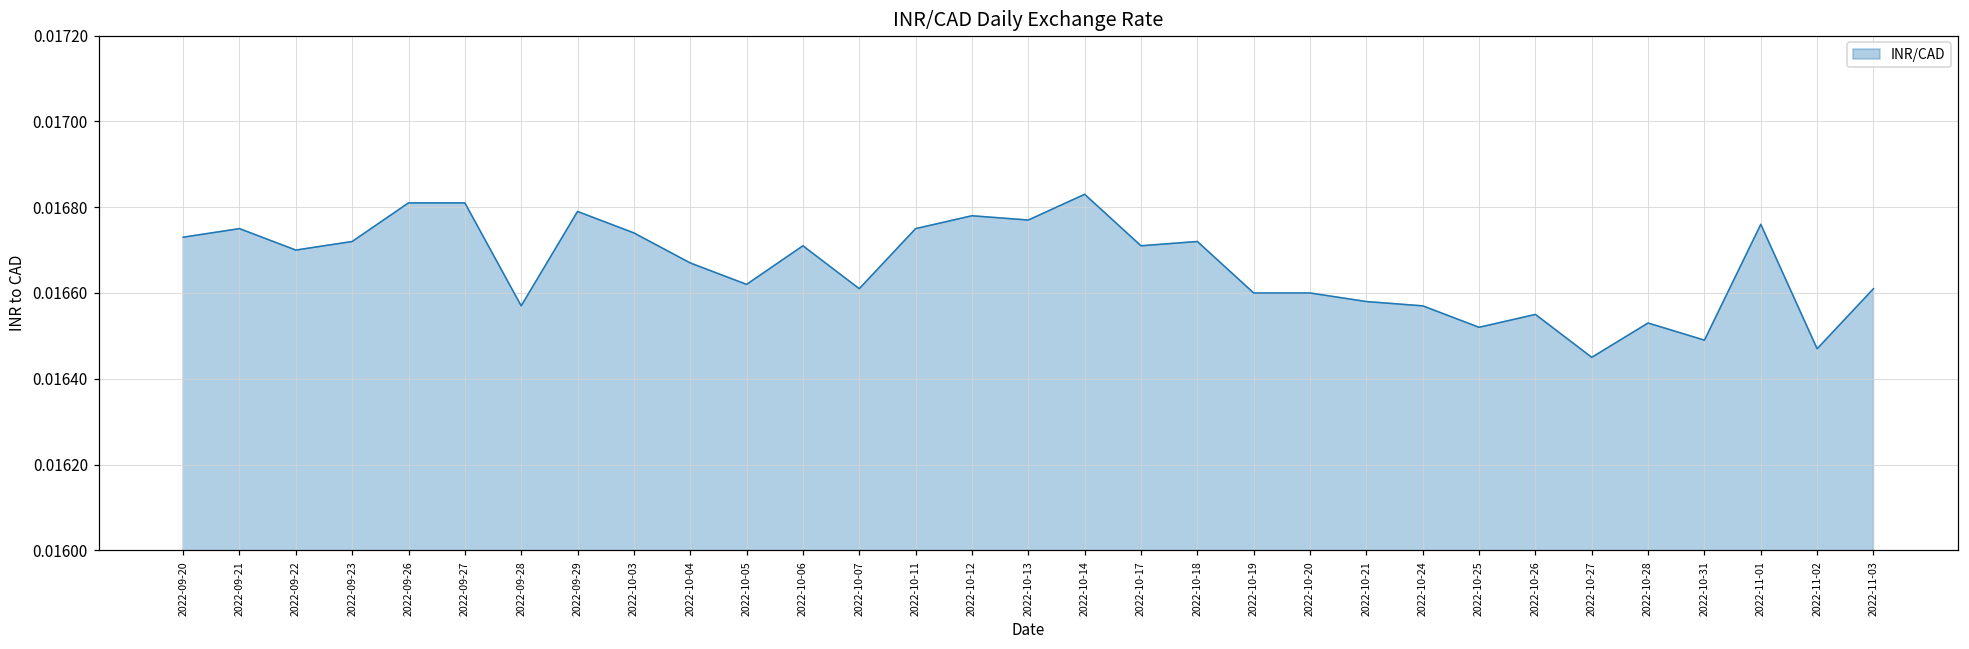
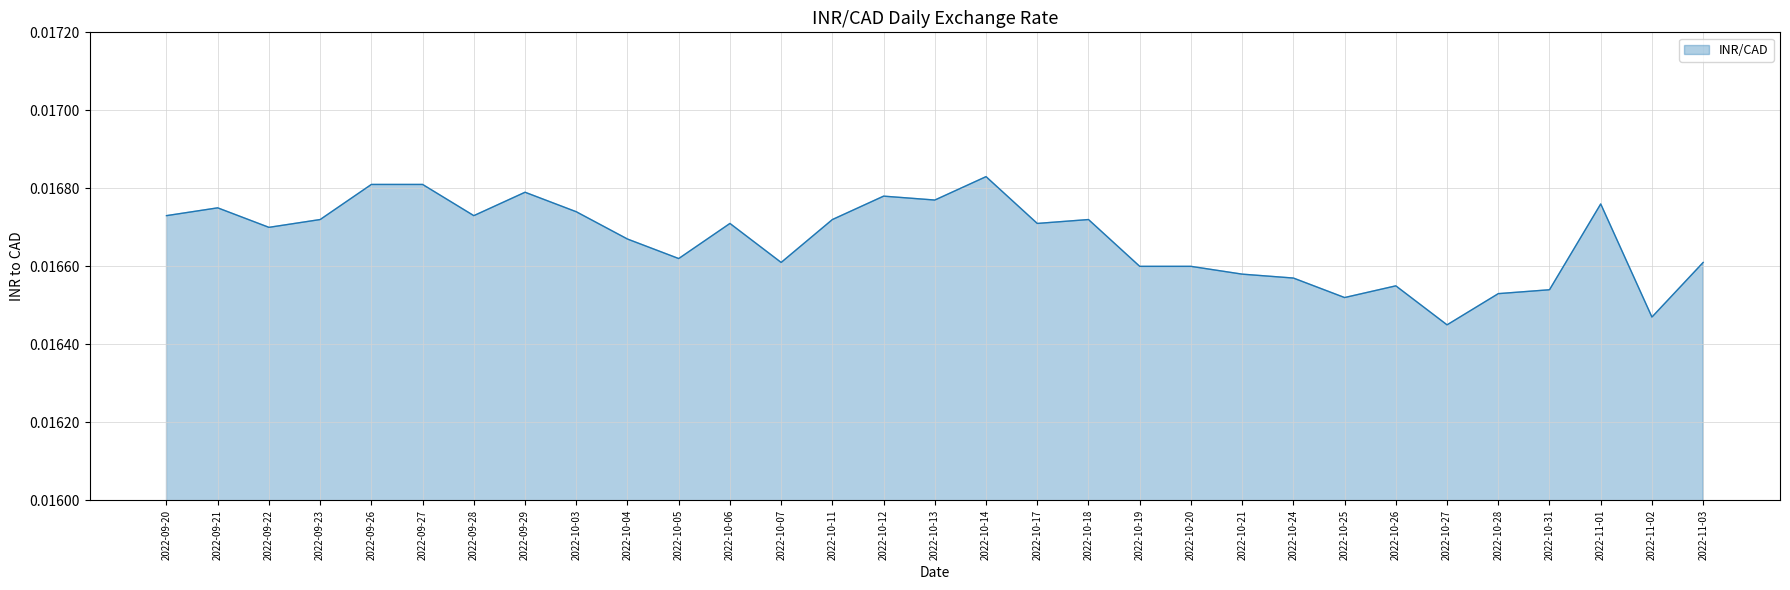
2022-09-28: 0.01657 -> 0.01673
2022-10-11: 0.01675 -> 0.01672
2022-10-31: 0.01649 -> 0.01654
